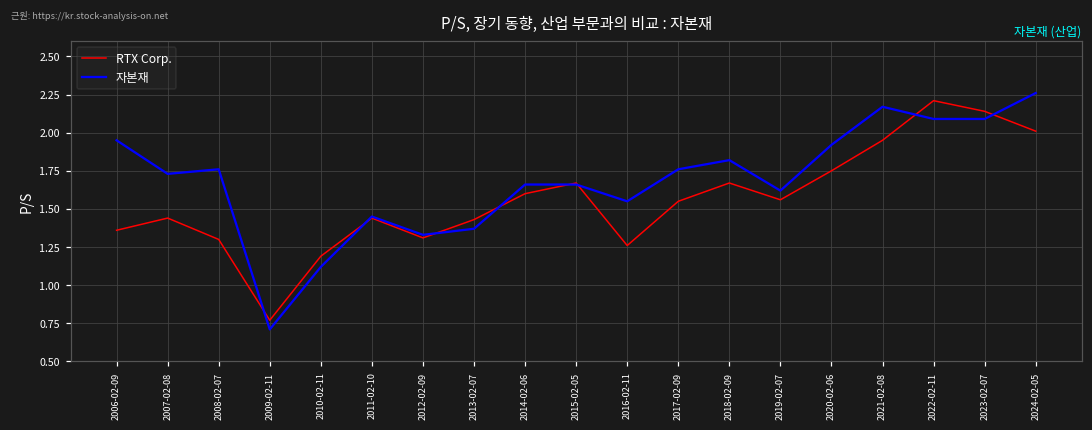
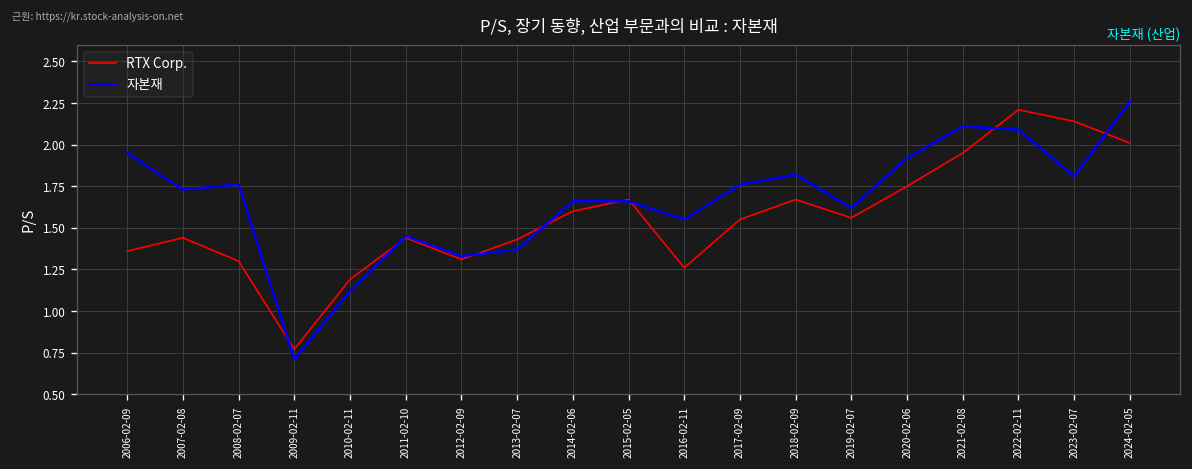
자본재, 2021-02-08: 2.17 -> 2.11
자본재, 2023-02-07: 2.09 -> 1.81
